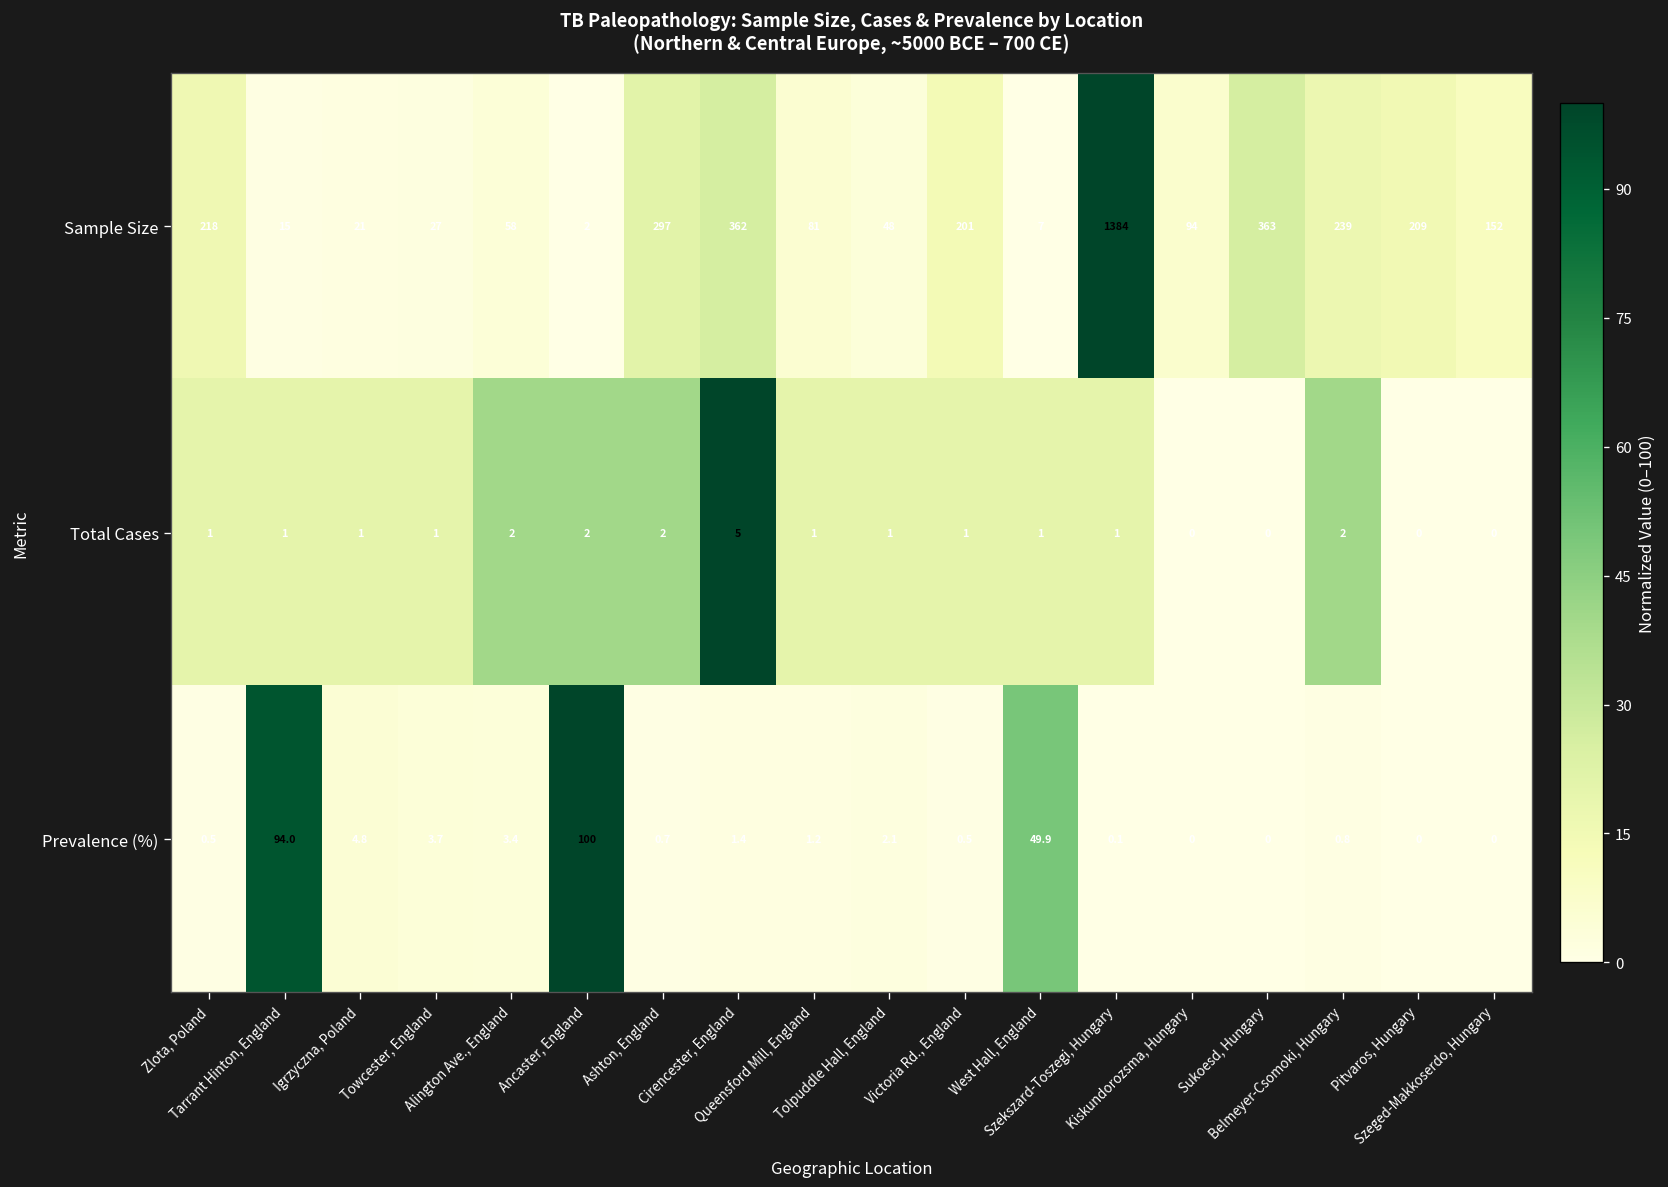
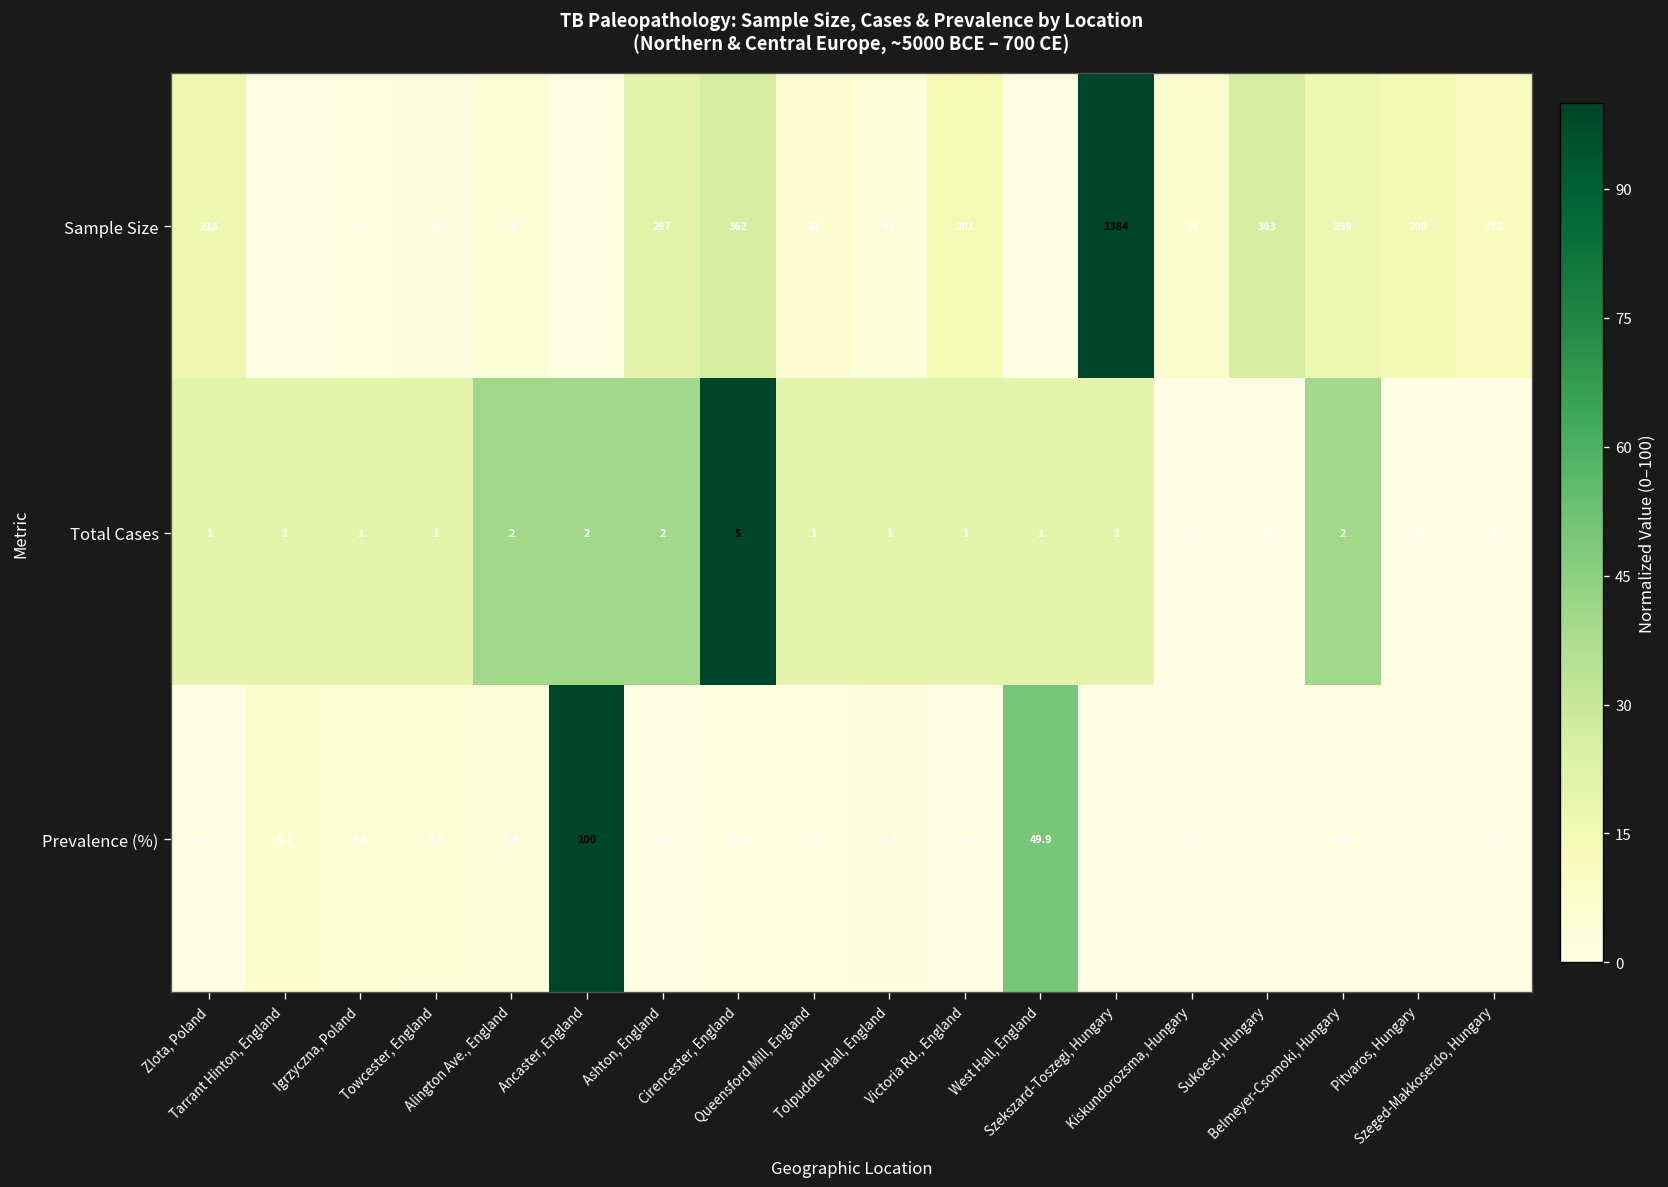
Prevalence (%), Tarrant Hinton, England: 94.0 -> 6.7
